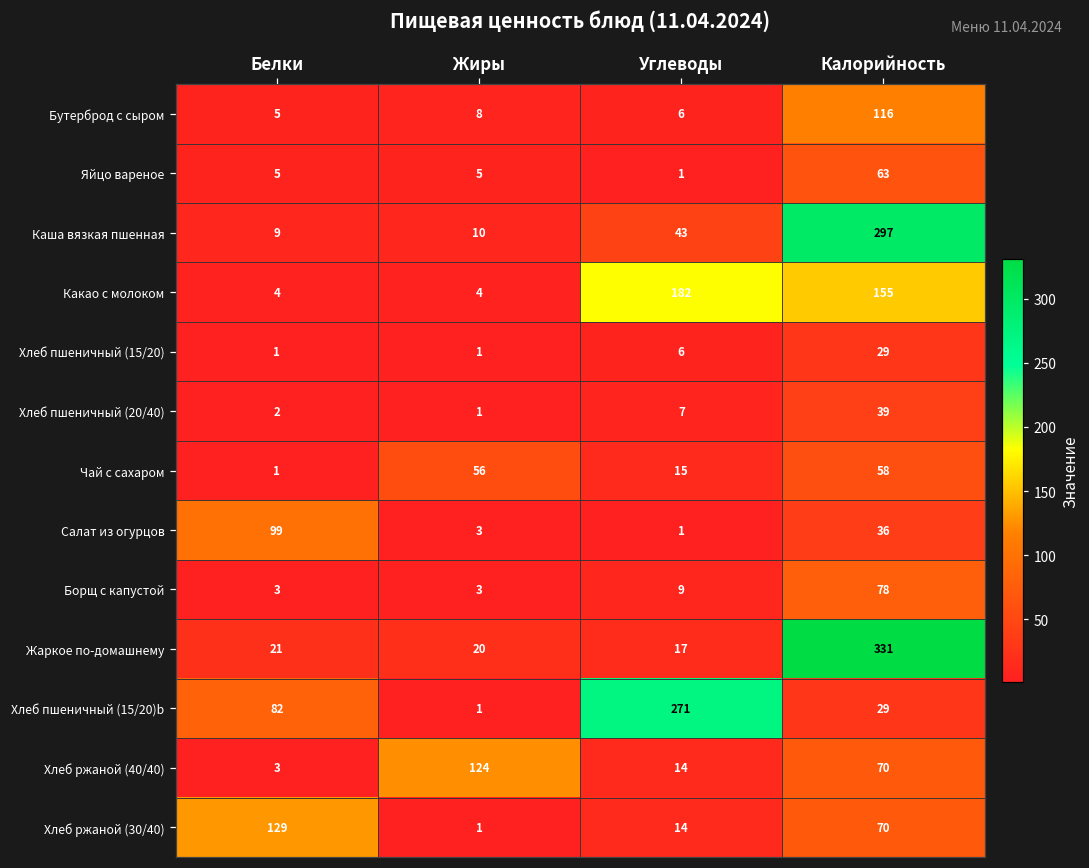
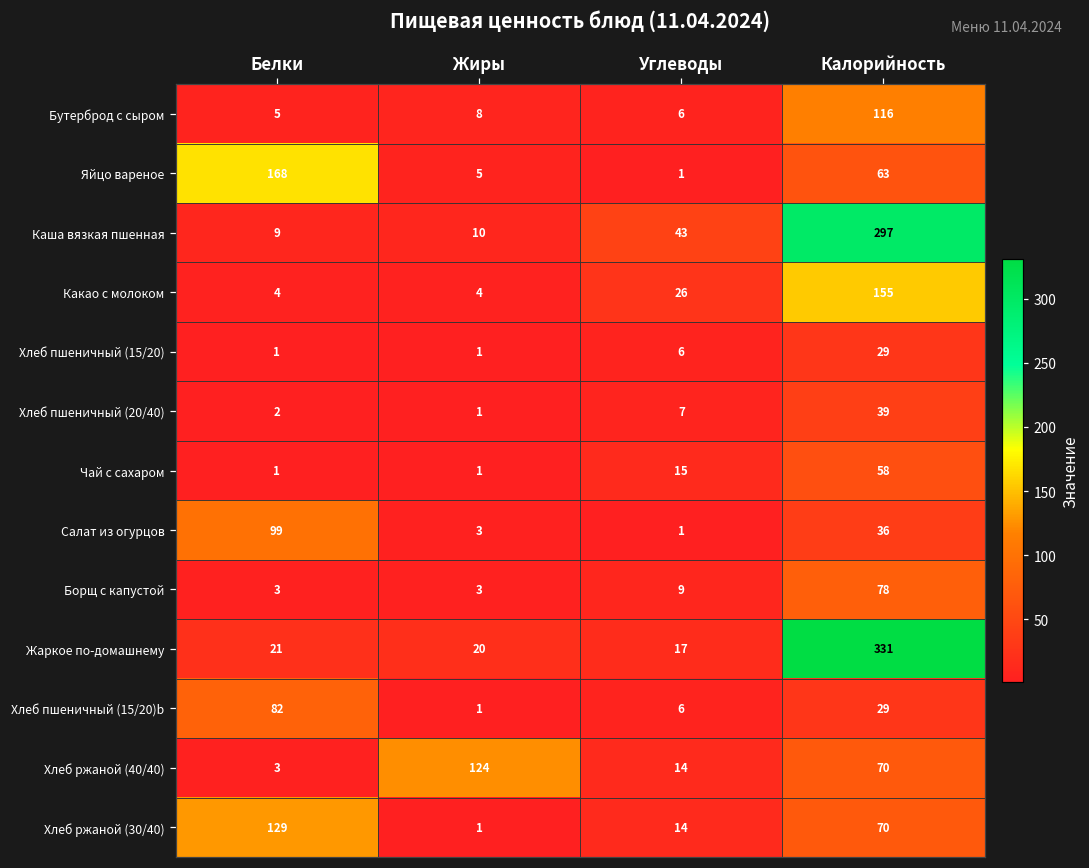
Яйцо вареное, Белки: 5 -> 168
Какао с молоком, Углеводы: 182 -> 26
Чай с сахаром, Жиры: 56 -> 1
Хлеб пшеничный (15/20)b, Углеводы: 271 -> 6
